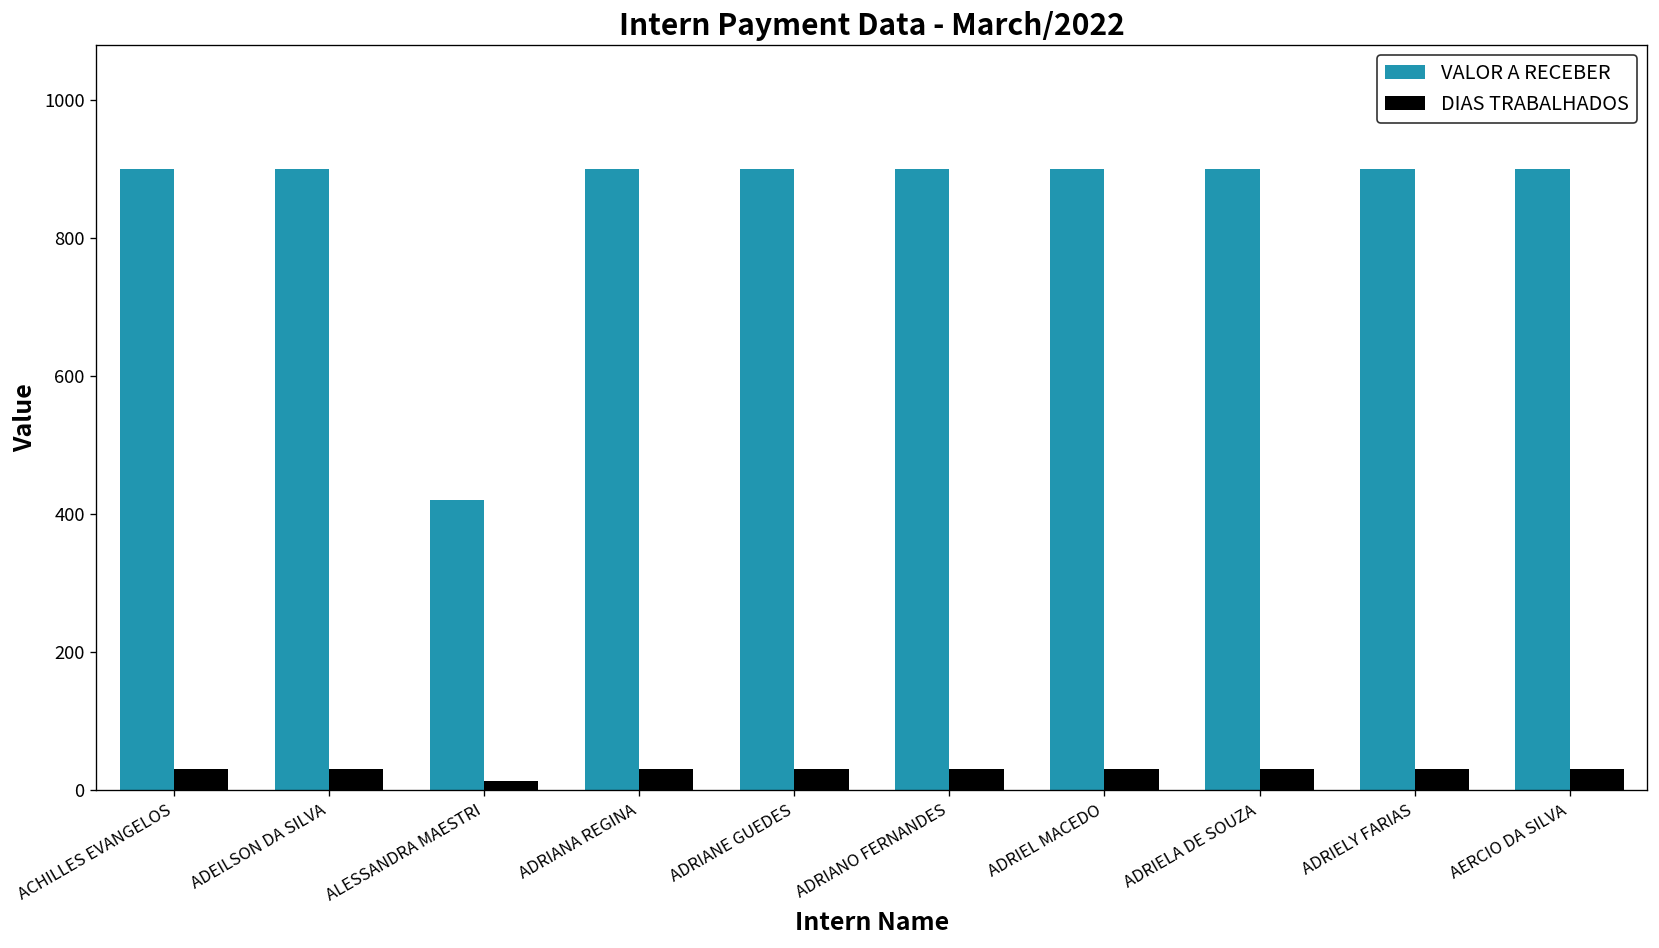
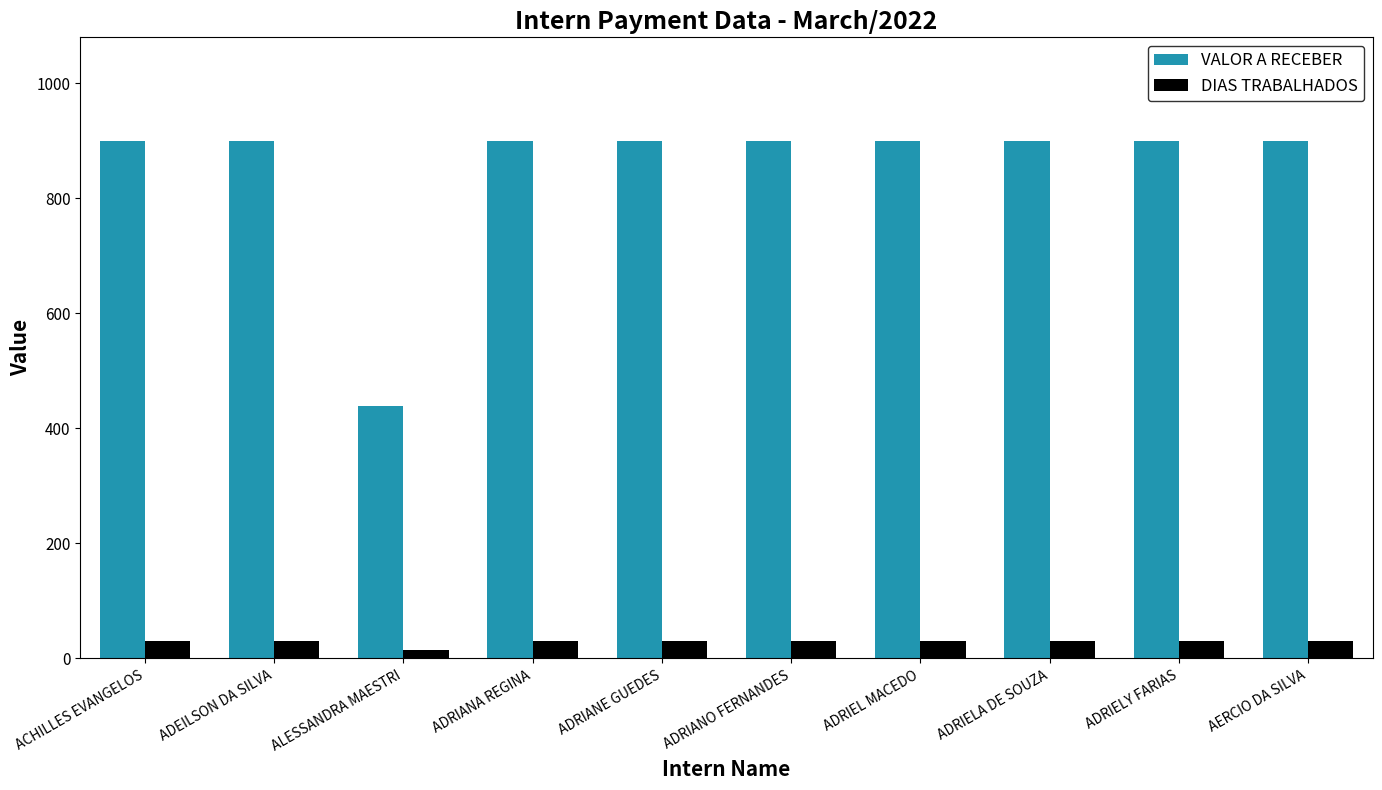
VALOR A RECEBER, ALESSANDRA MAESTRI: 420 -> 440
